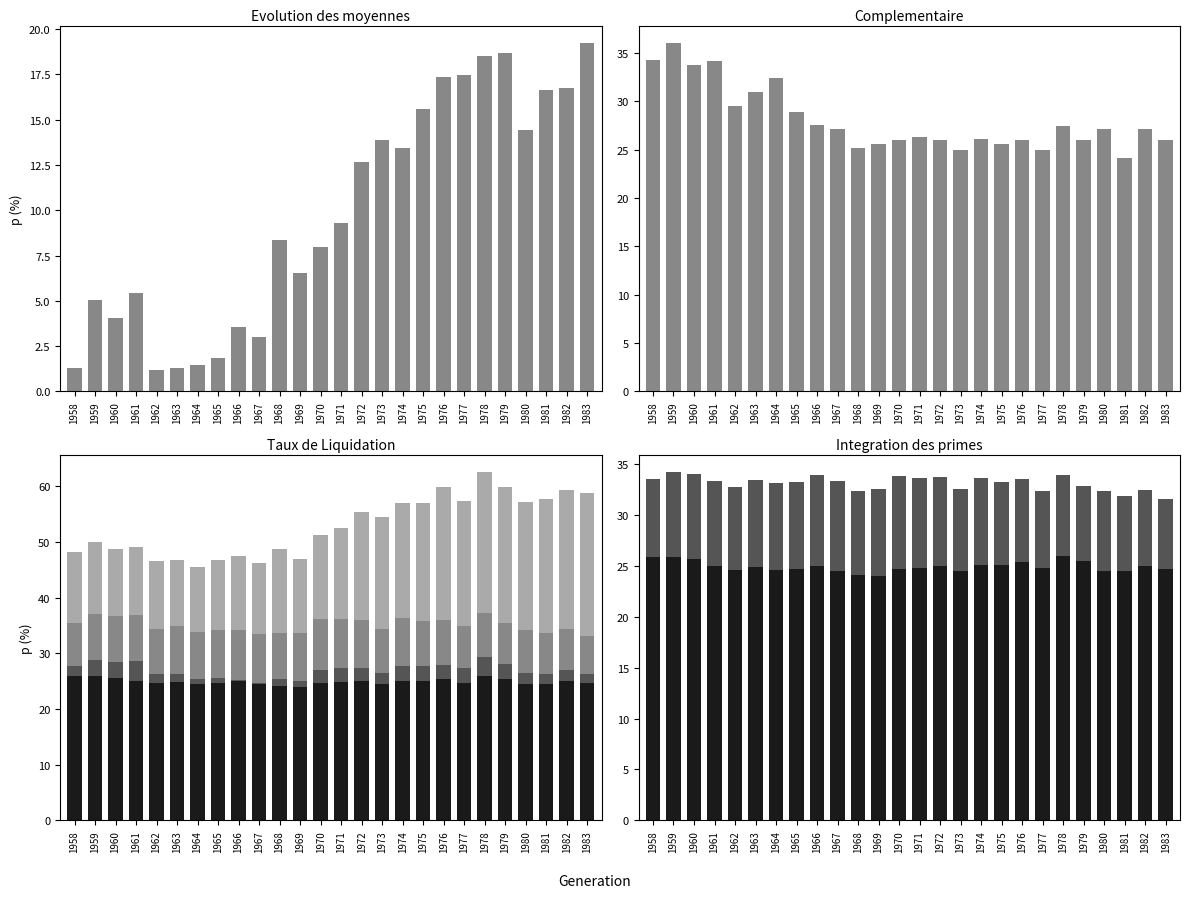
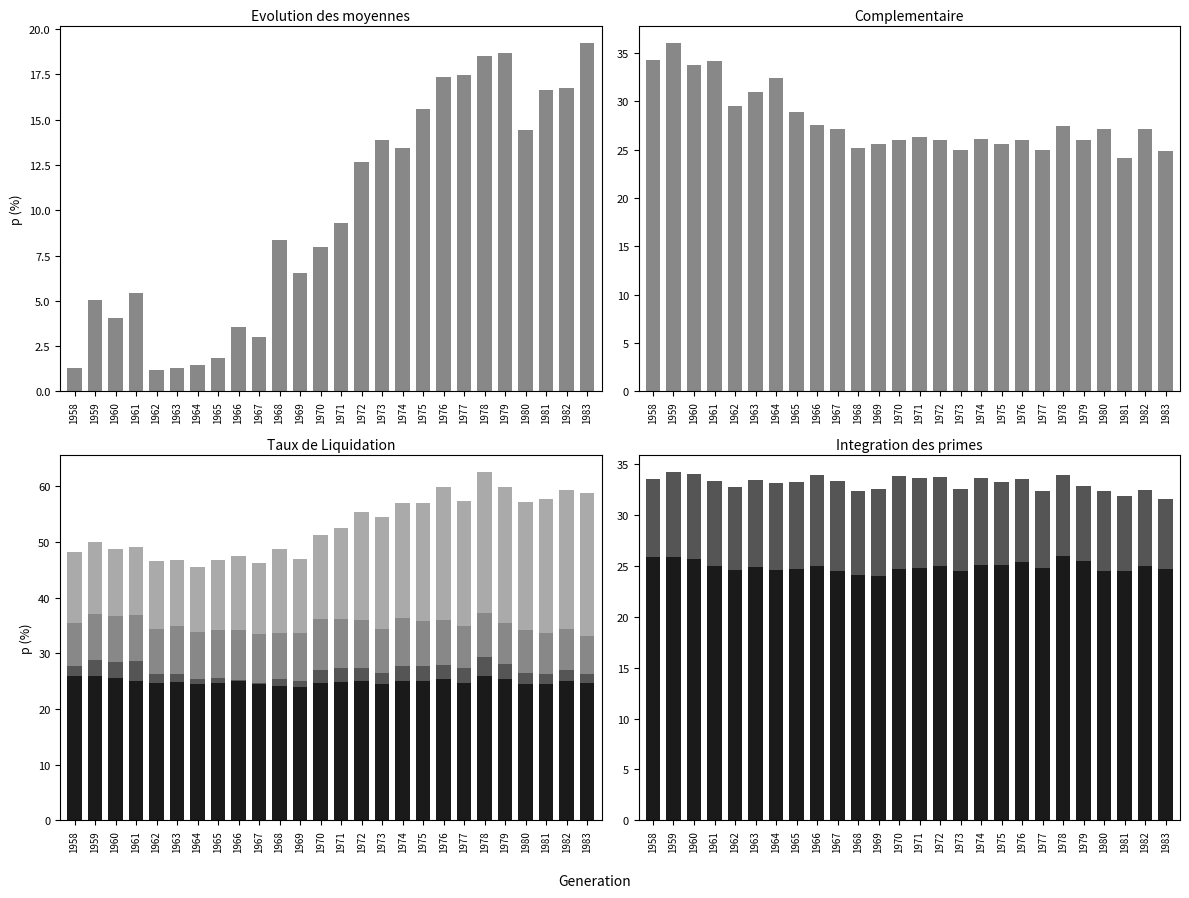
Complementaire, 1983: 26 -> 25
